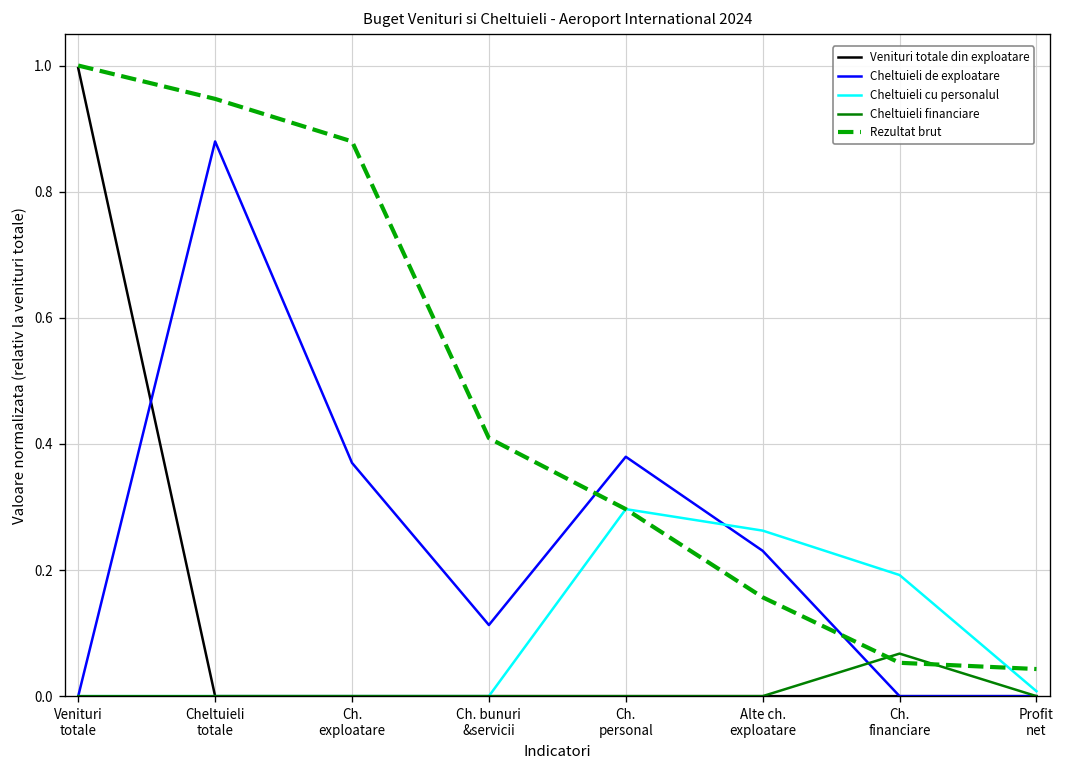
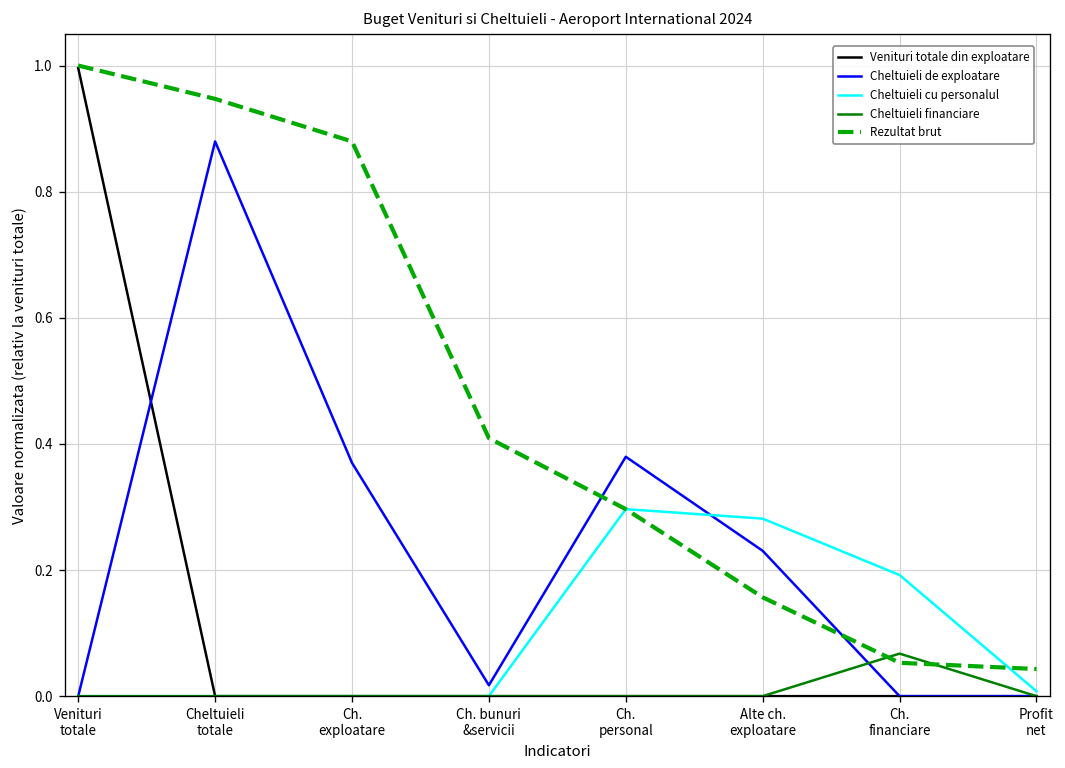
Cheltuieli de exploatare, Ch. bunuri &servicii: 0.11 -> 0.02
Cheltuieli cu personalul, Alte ch. exploatare: 0.26 -> 0.28
